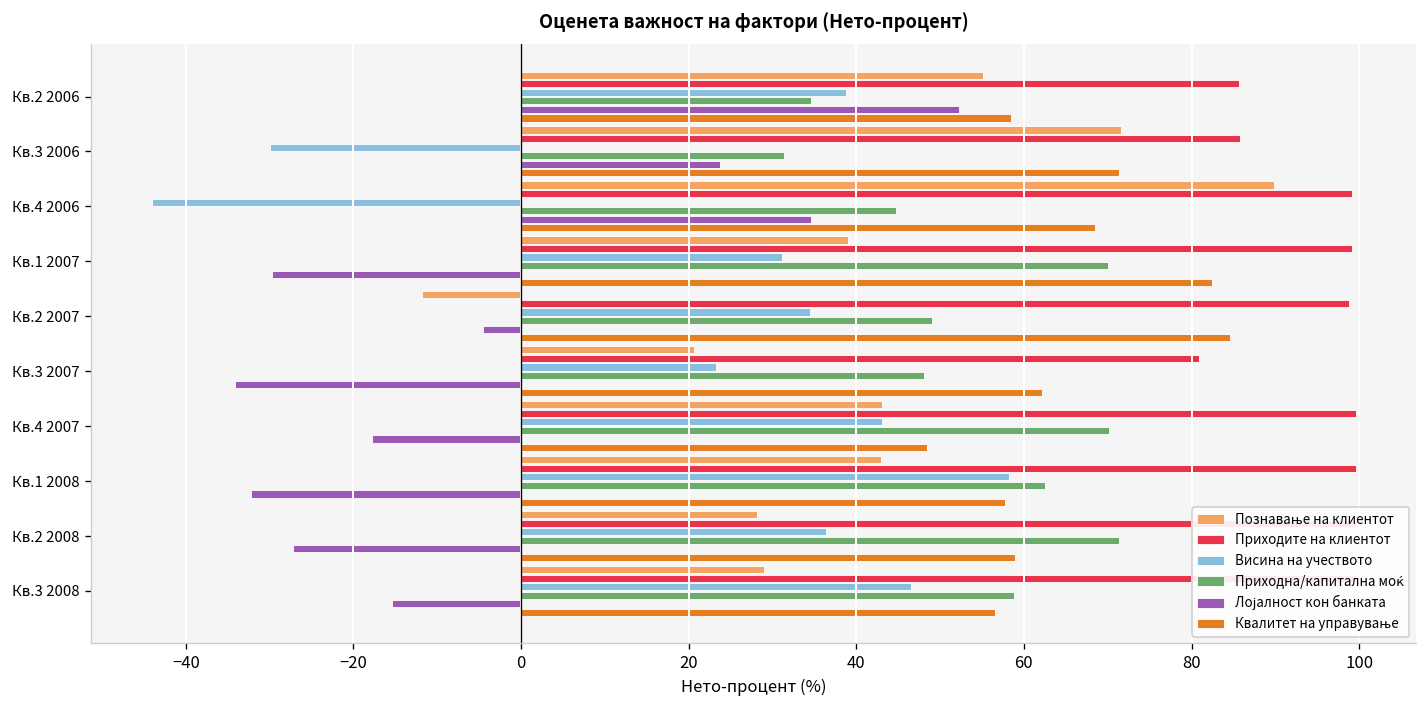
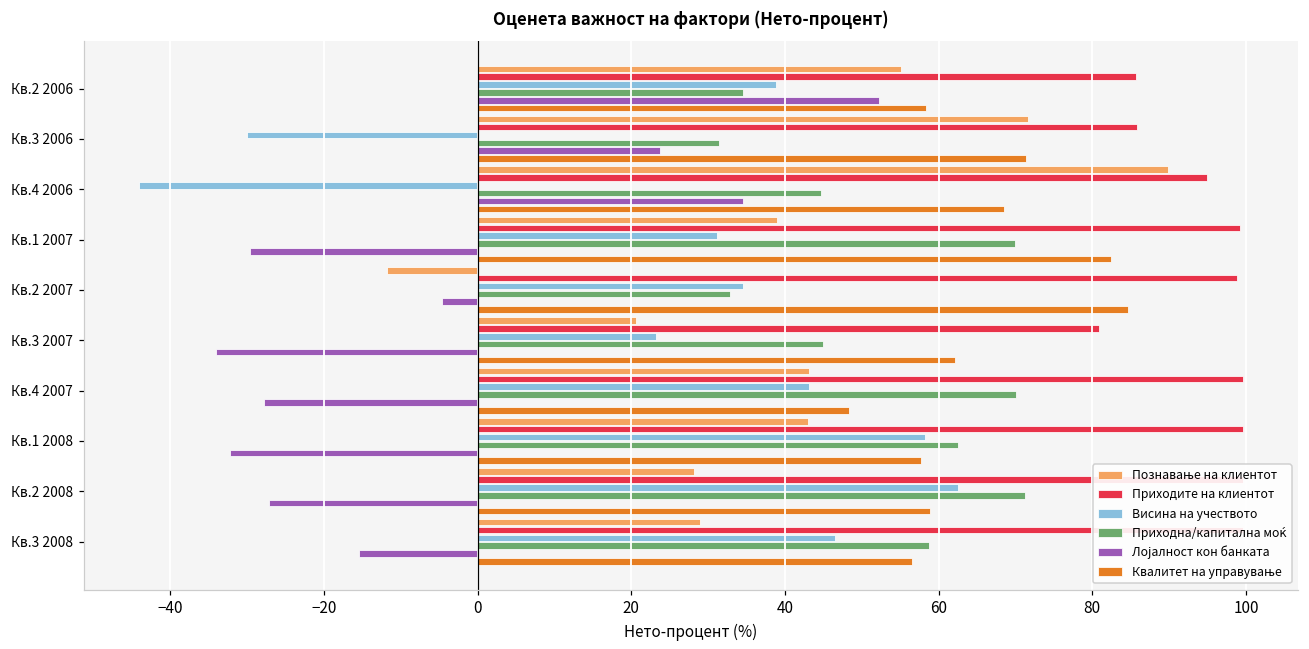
Приходите на клиентот, Кв.4 2006: 99 -> 95
Приходна/капитална моќ, Кв.2 2007: 49 -> 33
Приходна/капитална моќ, Кв.3 2007: 48 -> 45
Лојалност кон банката, Кв.4 2007: -18 -> -28
Висина на учеството, Кв.2 2008: 36 -> 63
